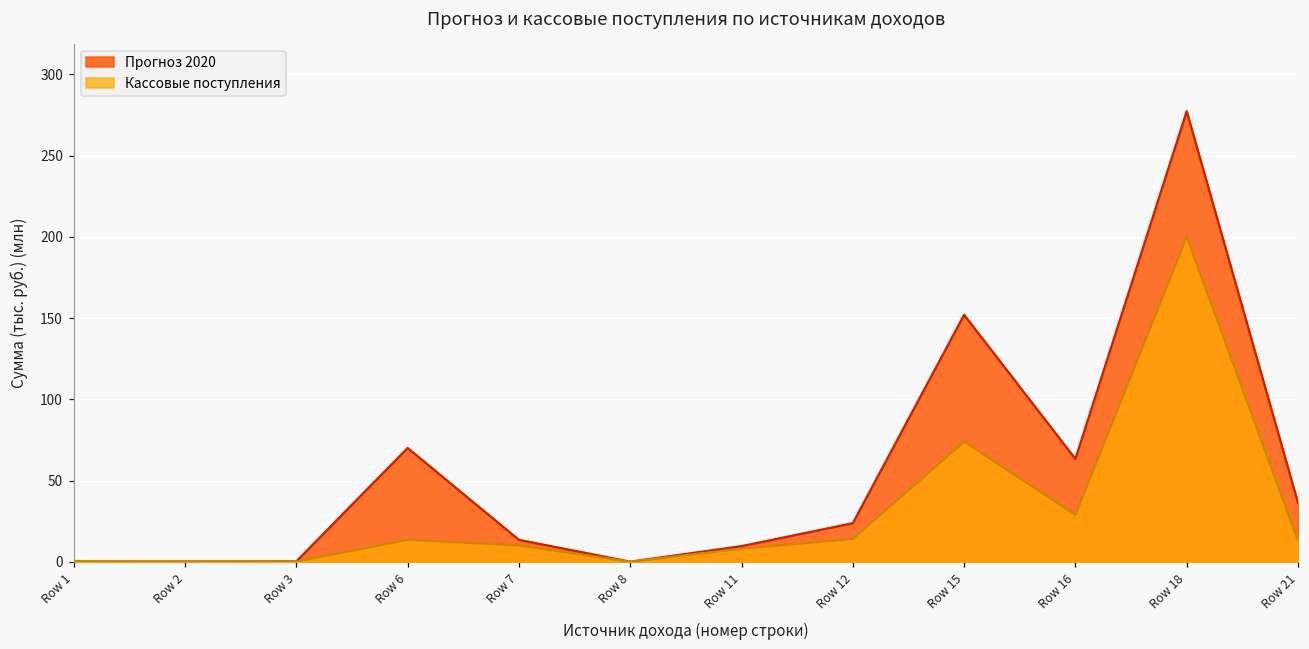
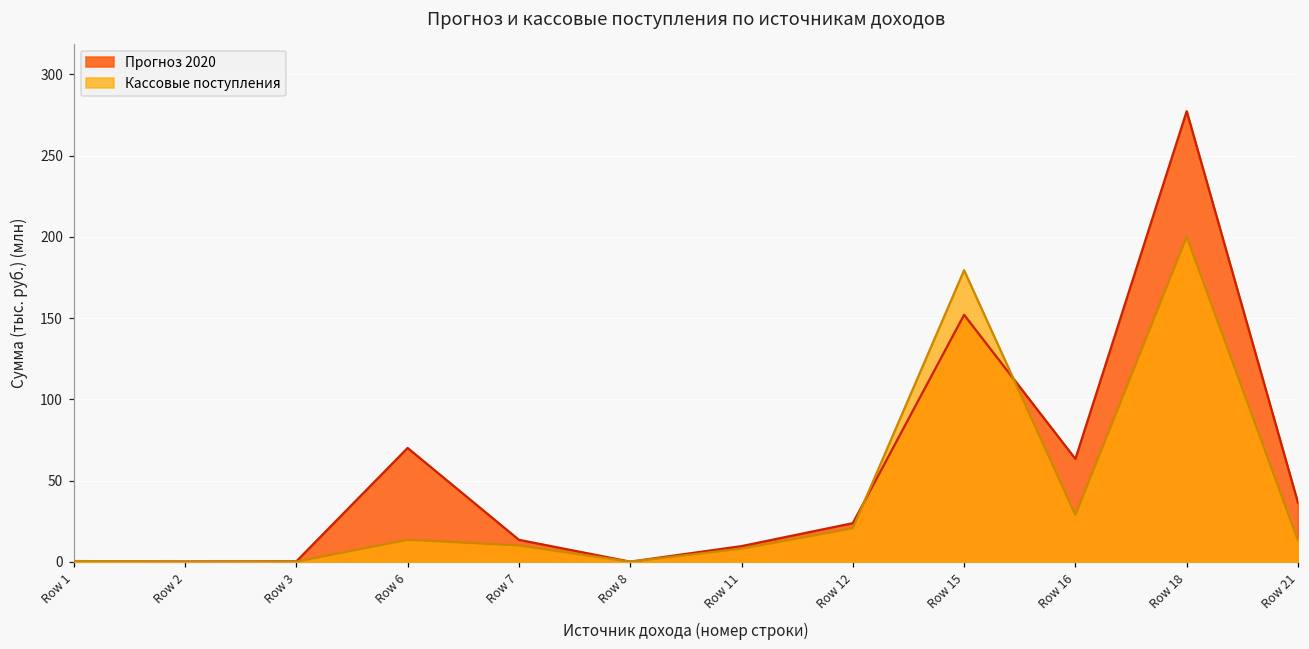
Кассовые поступления, Row 12: 14 -> 21
Кассовые поступления, Row 15: 74 -> 179
